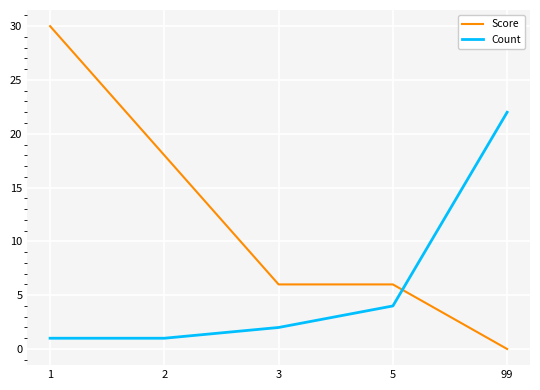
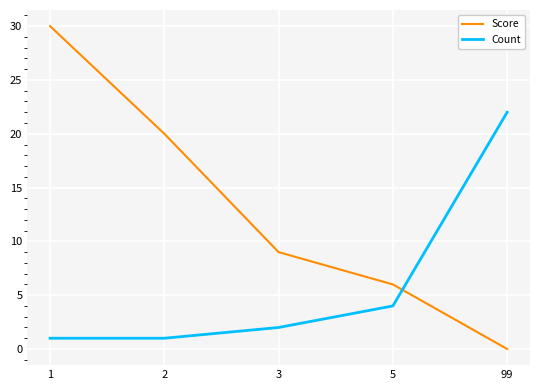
Score, 2: 18 -> 20
Score, 3: 6 -> 9
